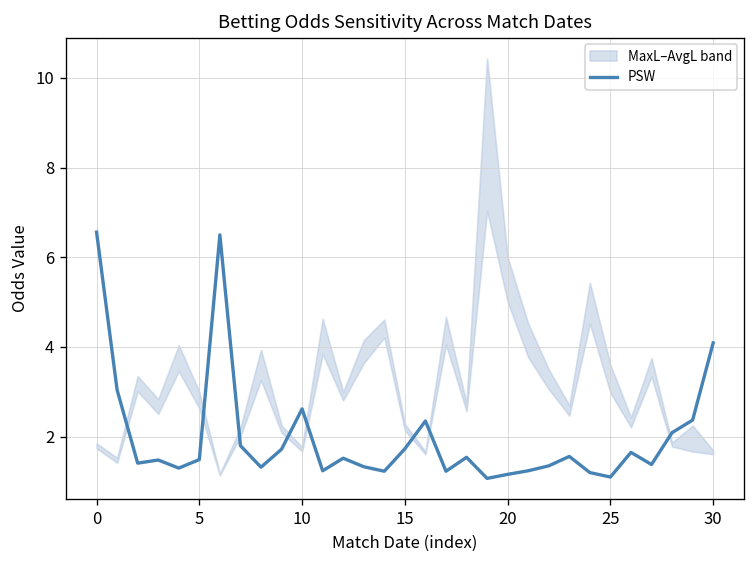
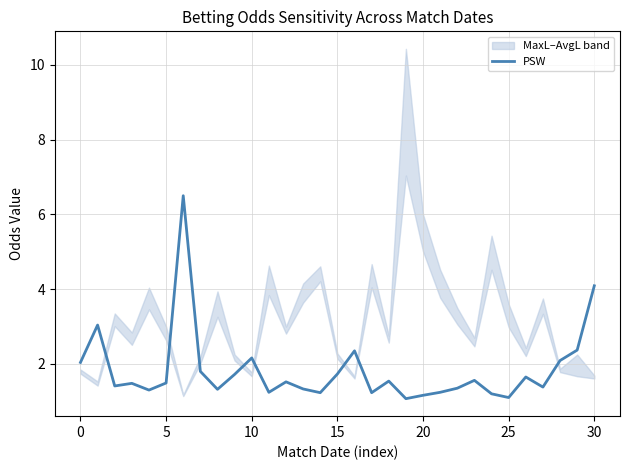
PSW, 0: 6.6 -> 2.0
PSW, 10: 2.6 -> 2.2
